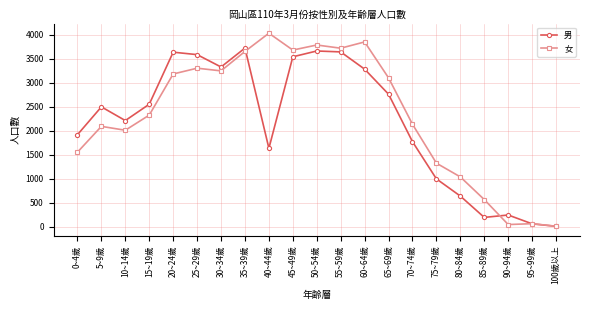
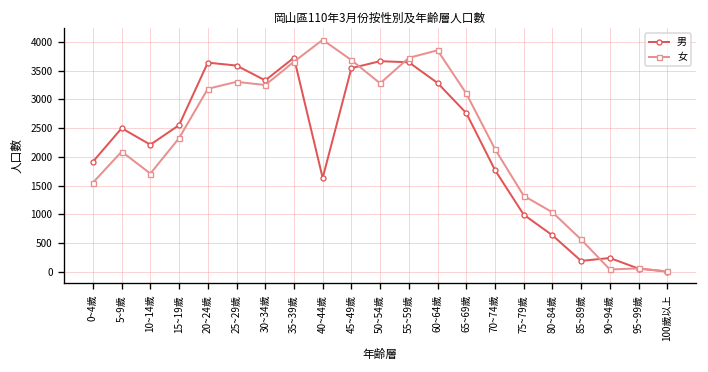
女, 10~14歲: 2000 -> 1700
女, 50~54歲: 3800 -> 3300
